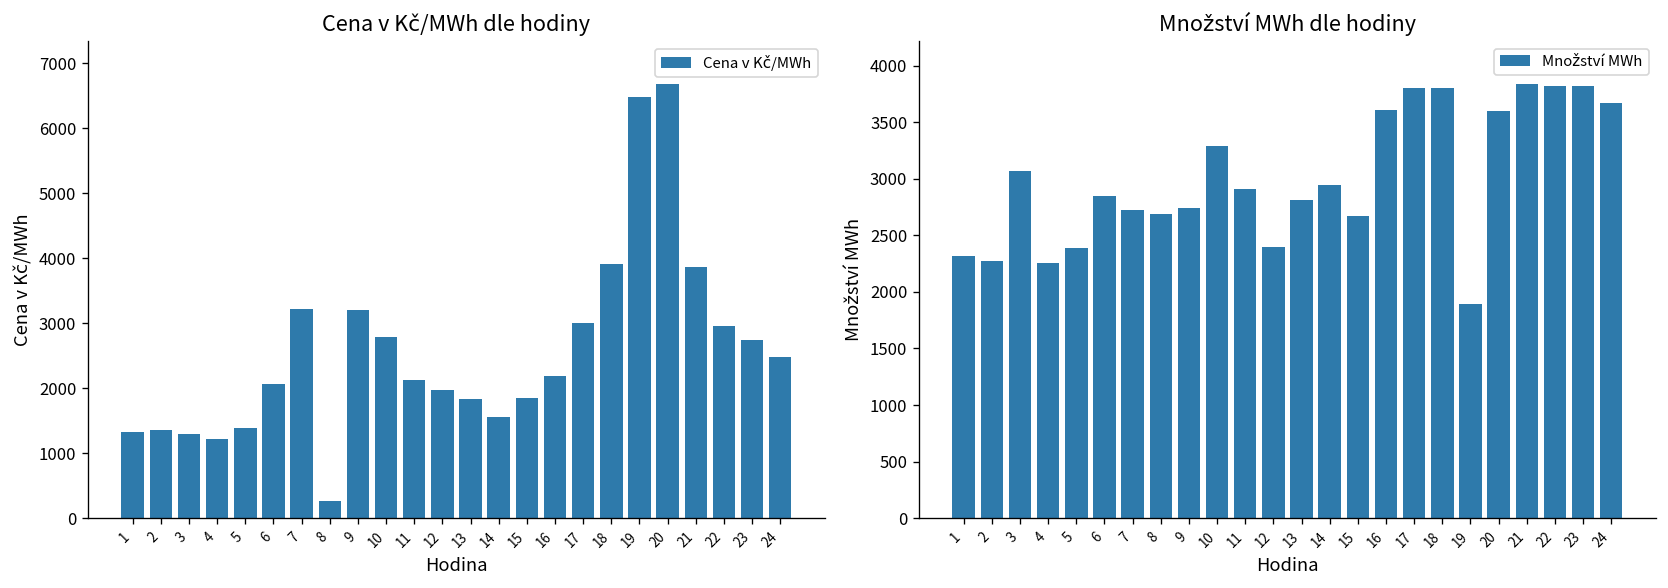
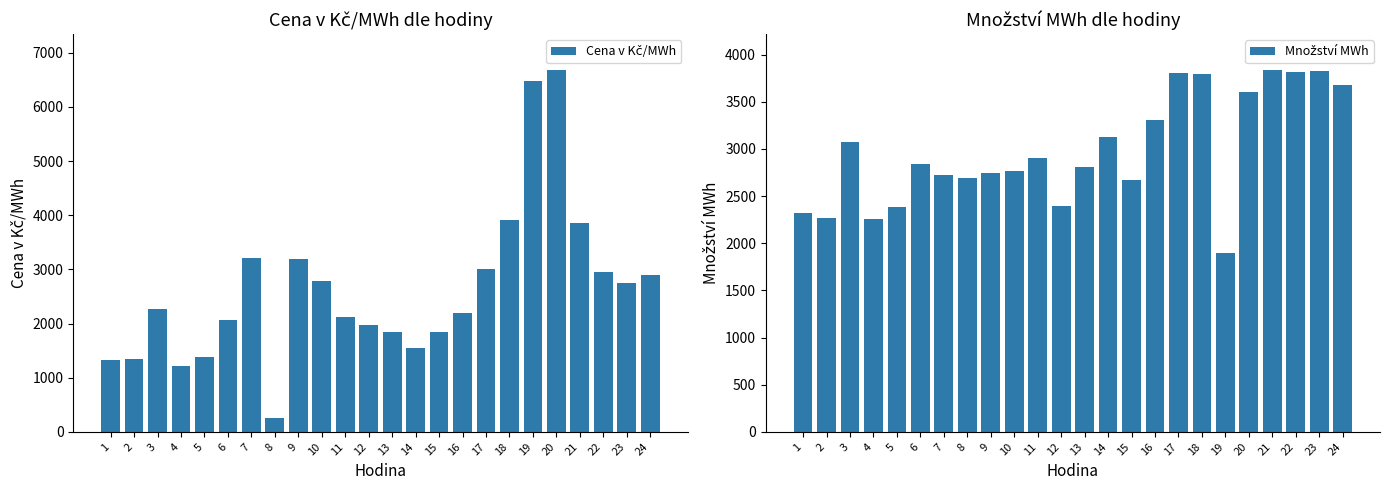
Cena v Kč/MWh dle hodiny, 3: 1300 -> 2300
Cena v Kč/MWh dle hodiny, 24: 2500 -> 2900
Množství MWh dle hodiny, 10: 3300 -> 2800
Množství MWh dle hodiny, 14: 2900 -> 3100
Množství MWh dle hodiny, 16: 3600 -> 3300
